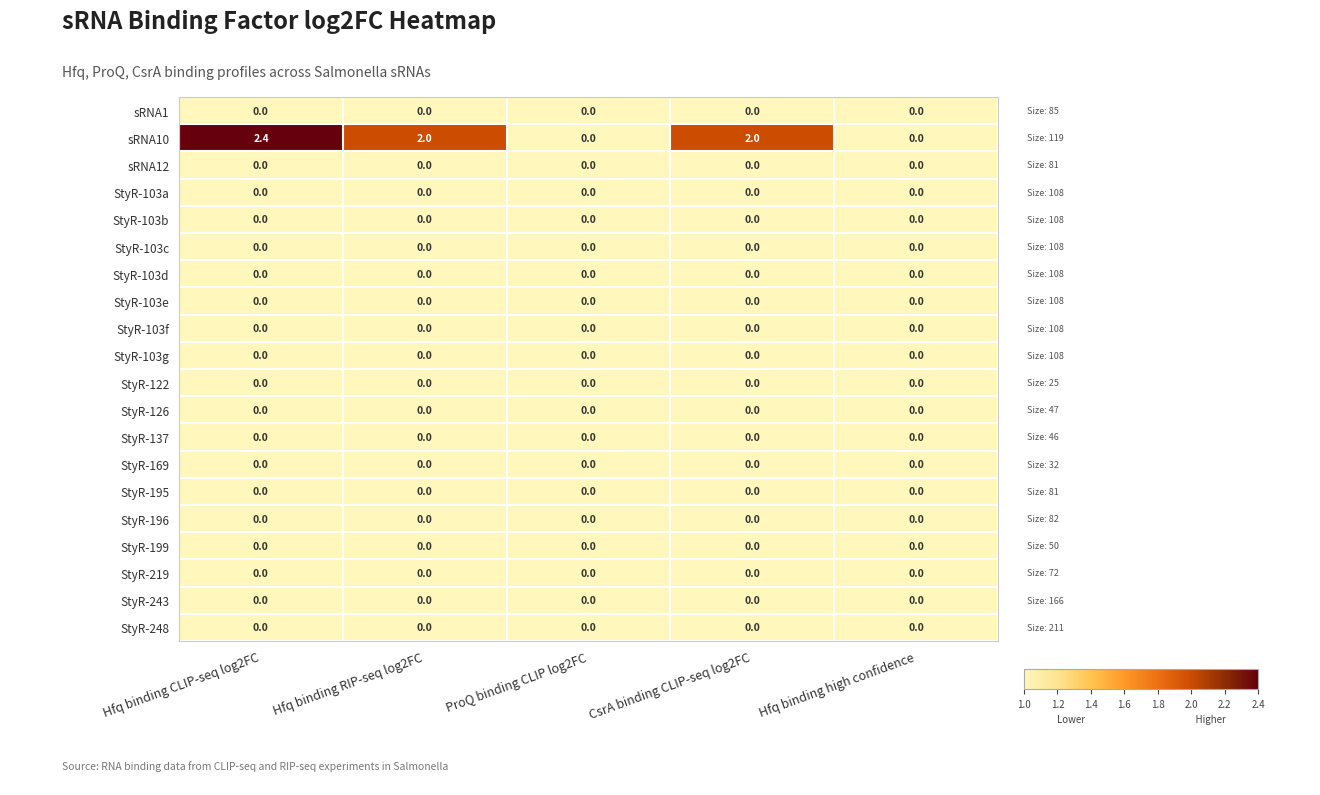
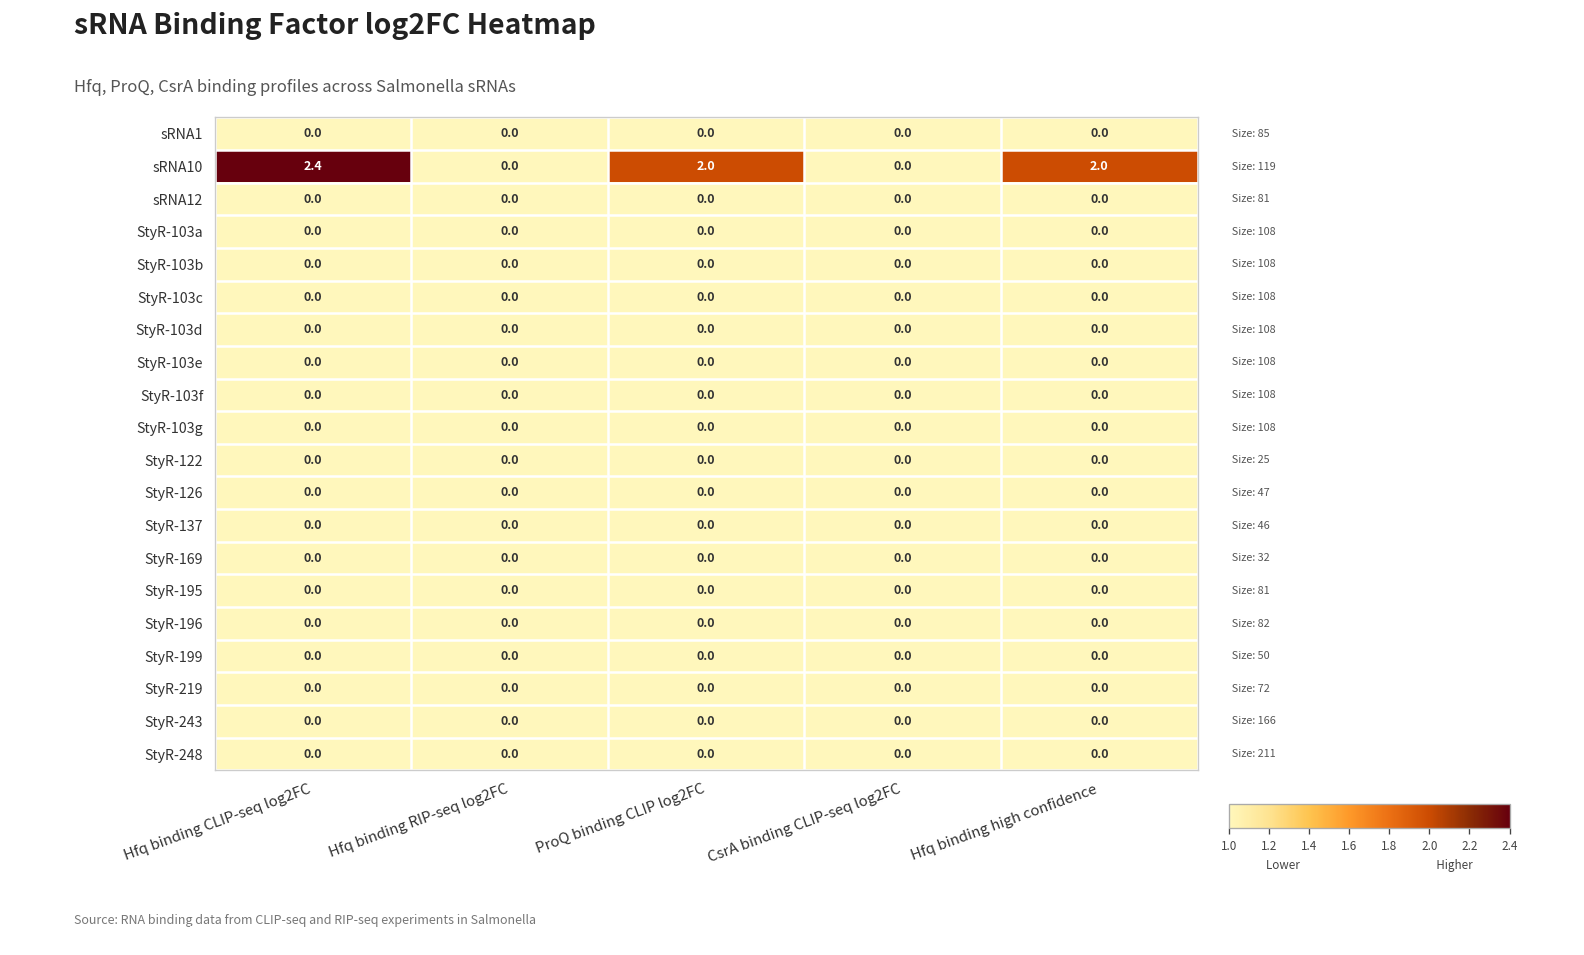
sRNA10, Hfq binding RIP-seq log2FC: 2.0 -> 0.0
sRNA10, ProQ binding CLIP log2FC: 0.0 -> 2.0
sRNA10, CsrA binding CLIP-seq log2FC: 2.0 -> 0.0
sRNA10, Hfq binding high confidence: 0.0 -> 2.0
